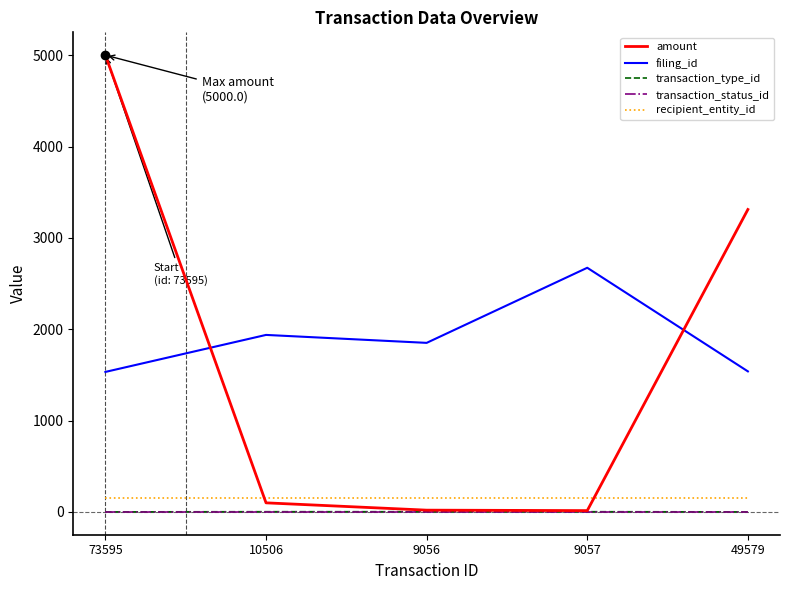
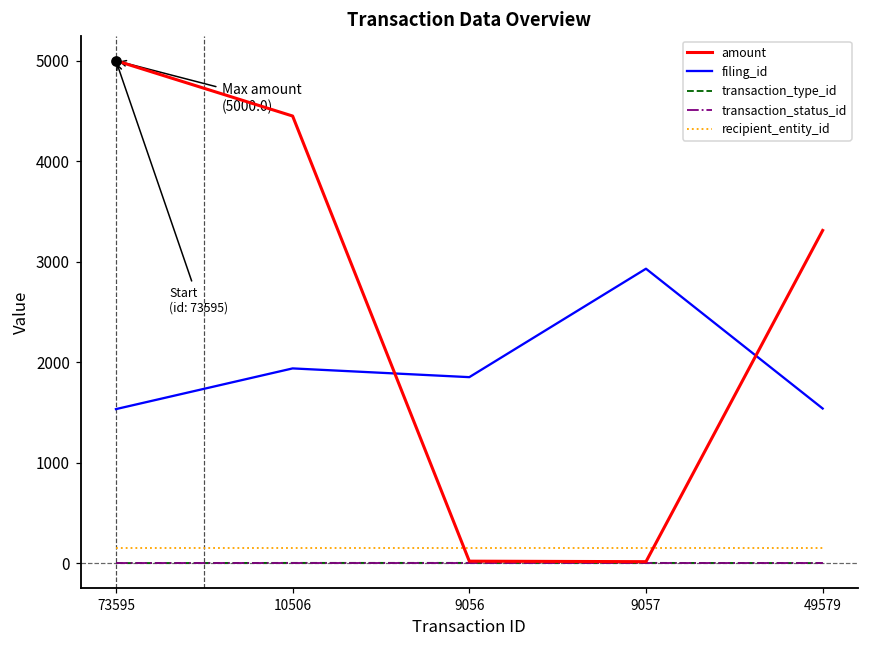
amount, 10506: 100 -> 4400
filing_id, 9057: 2700 -> 2900
